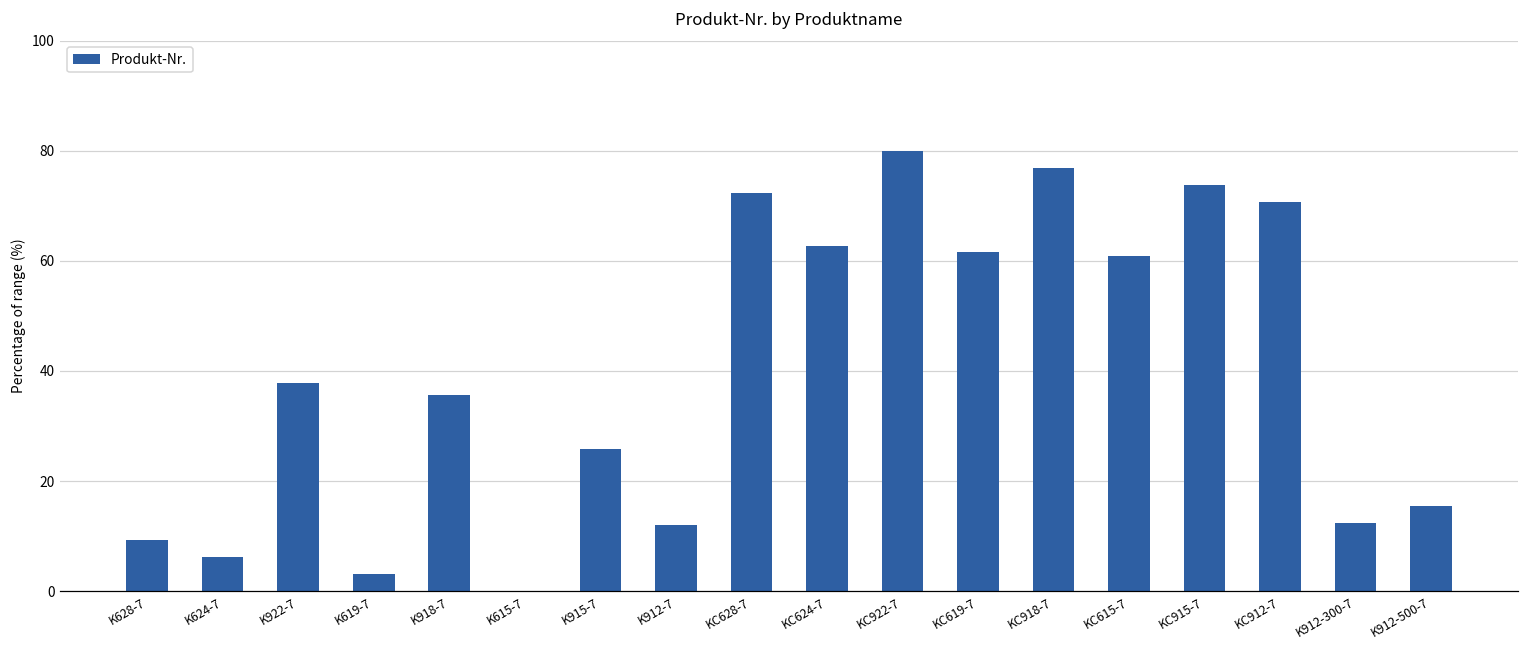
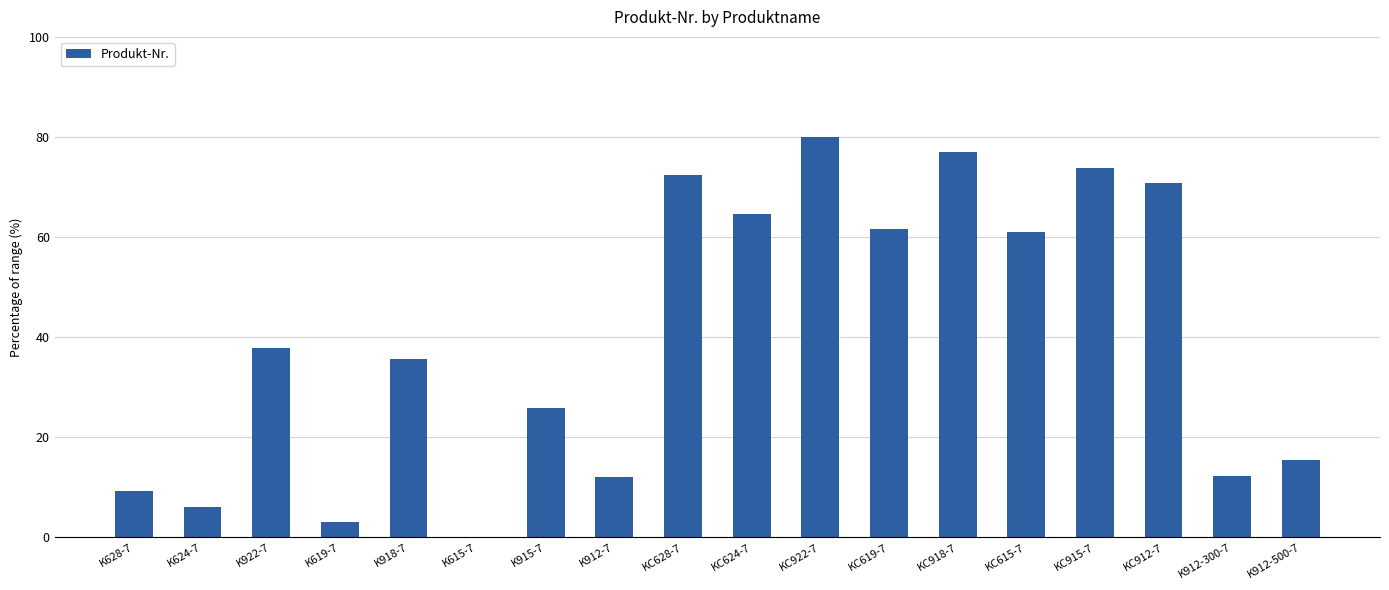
KC624-7: 63 -> 65
